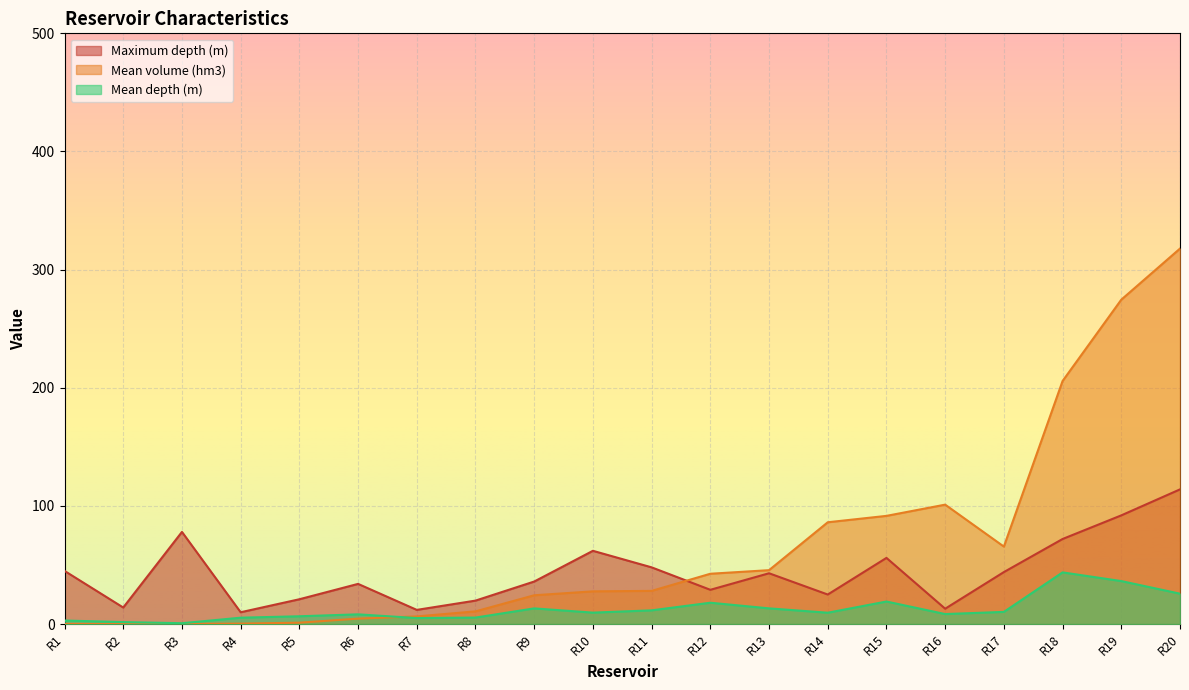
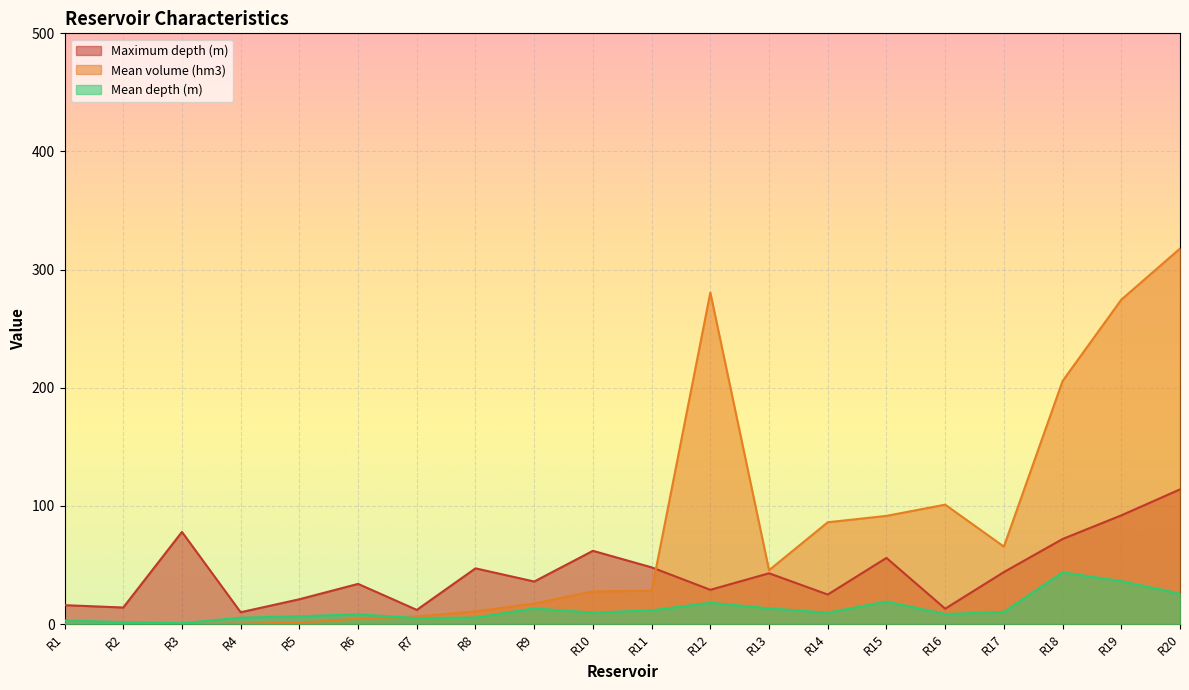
Maximum depth (m), R1: 45 -> 16
Maximum depth (m), R8: 20 -> 47
Mean volume (hm3), R9: 24 -> 17
Mean volume (hm3), R12: 43 -> 281
